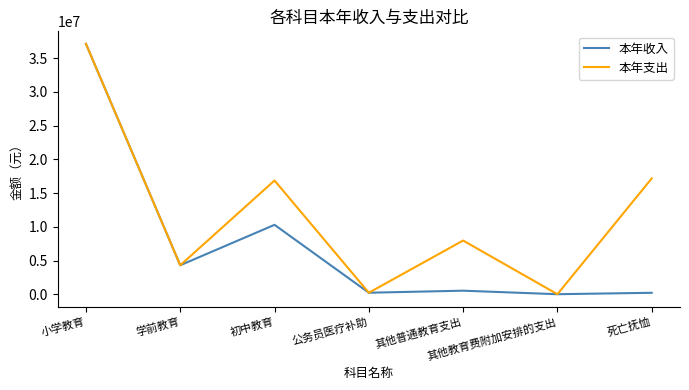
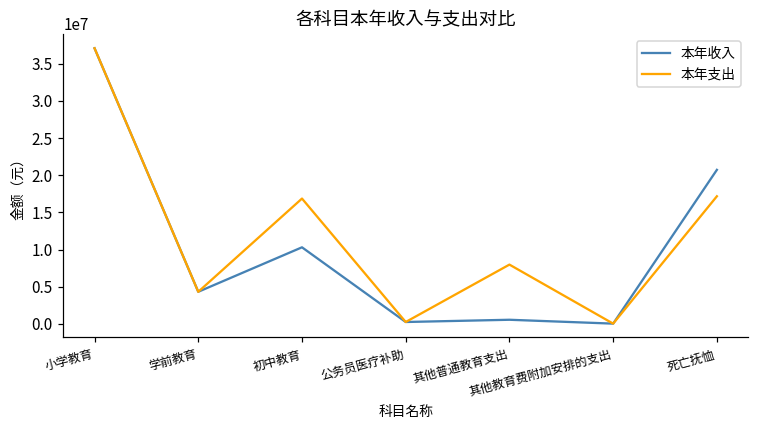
本年收入, 死亡抚恤: 0 -> 21000000
